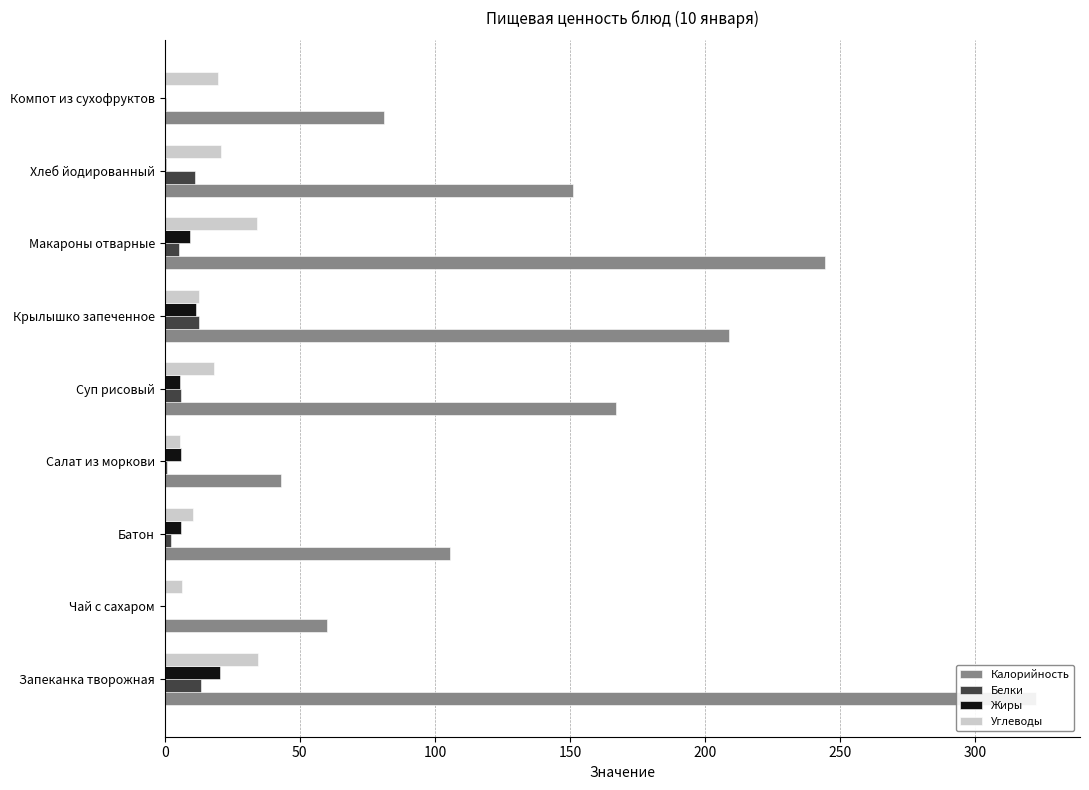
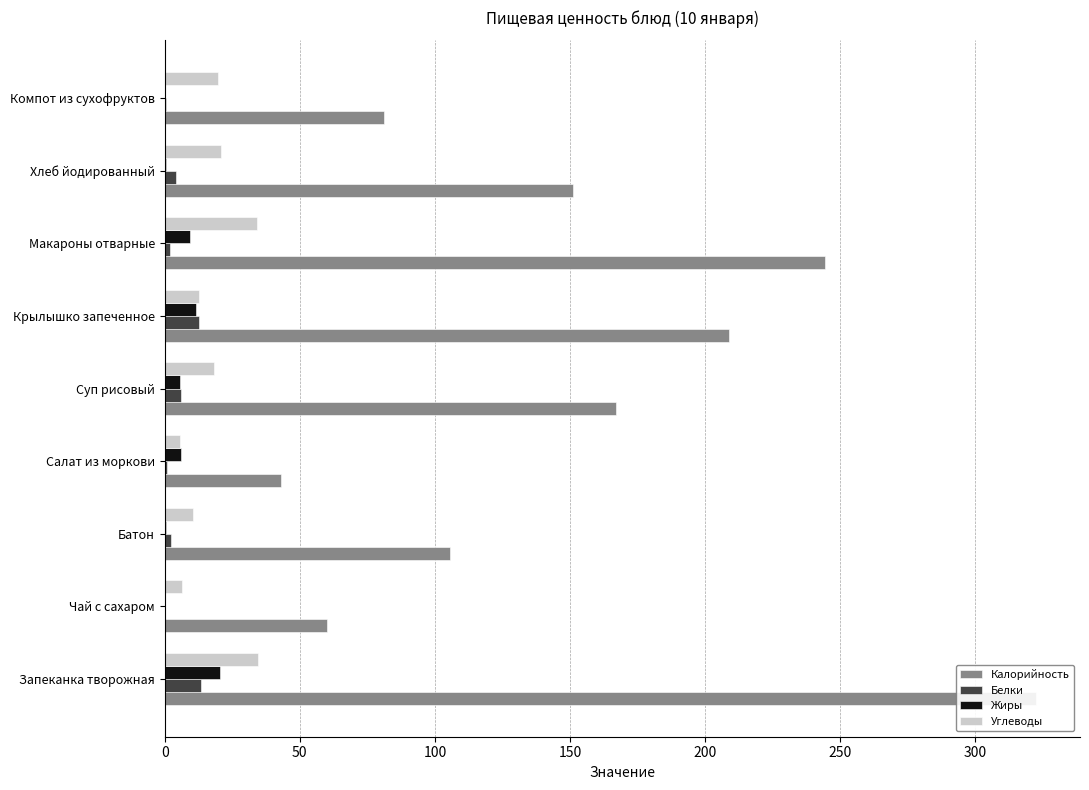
Белки, Хлеб йодированный: 11 -> 4
Белки, Макароны отварные: 5 -> 2
Жиры, Батон: 6 -> 1
